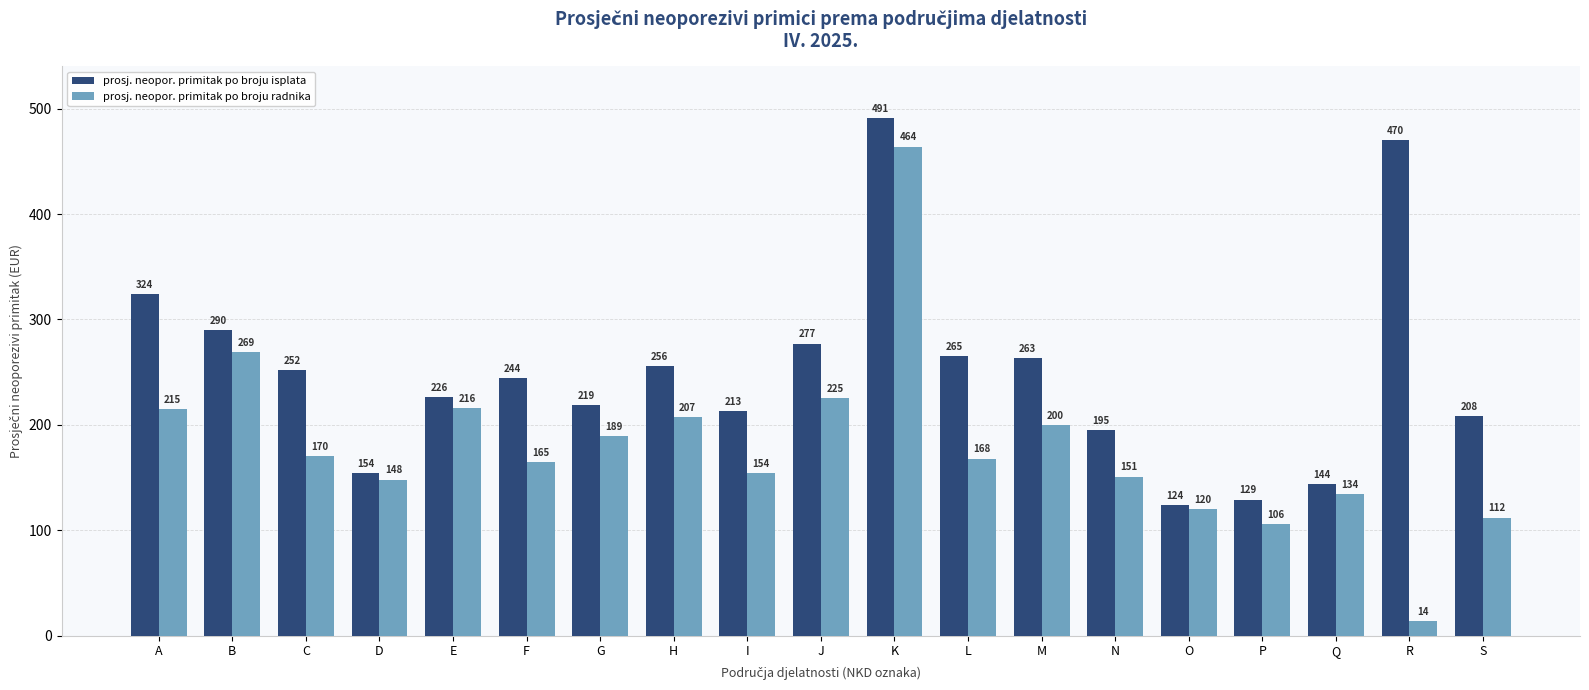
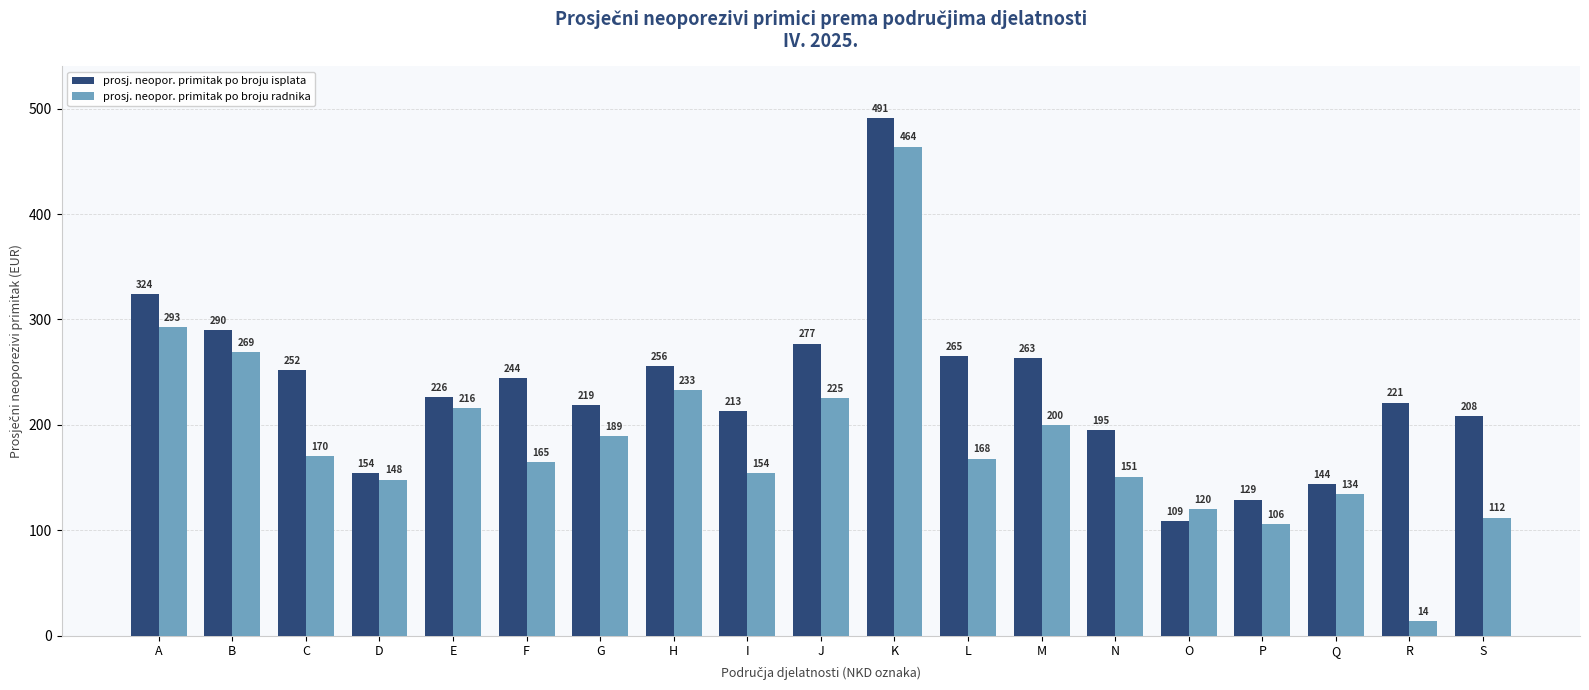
prosj. neopor. primitak po broju radnika, A: 215 -> 293
prosj. neopor. primitak po broju radnika, H: 207 -> 233
prosj. neopor. primitak po broju isplata, O: 124 -> 109
prosj. neopor. primitak po broju isplata, R: 470 -> 221
